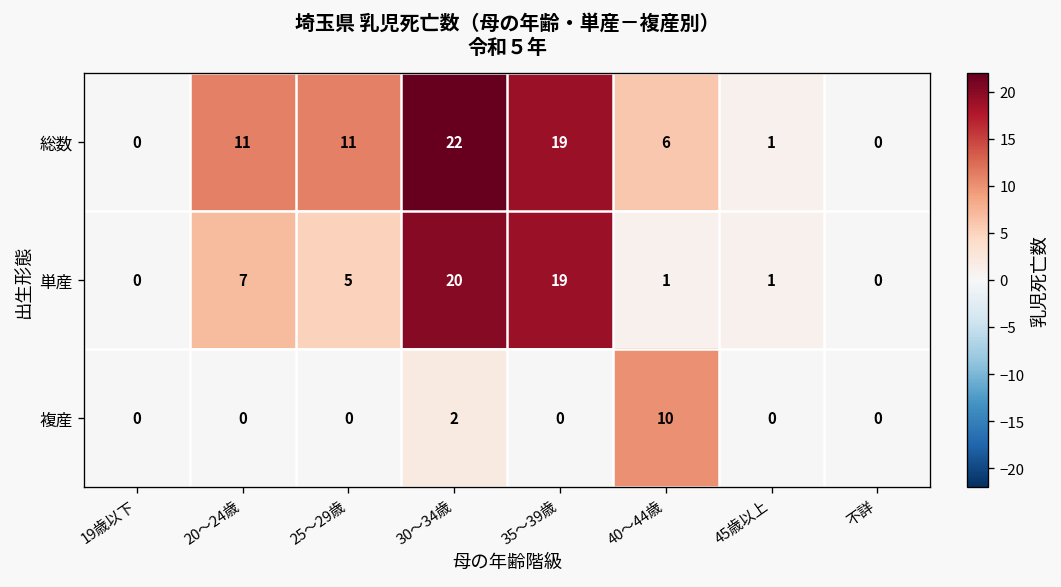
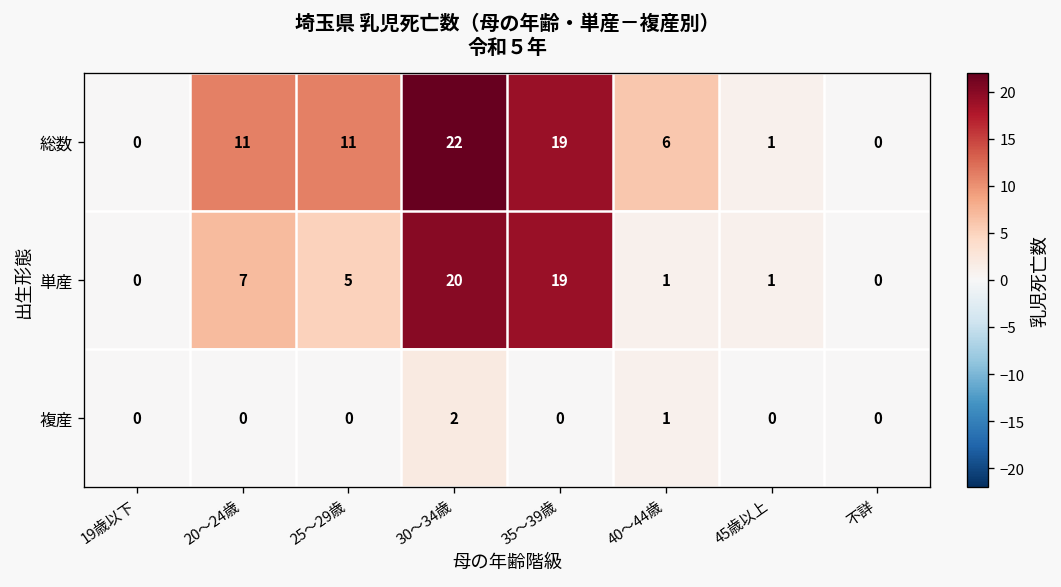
複産, 40～44歳: 10 -> 1
